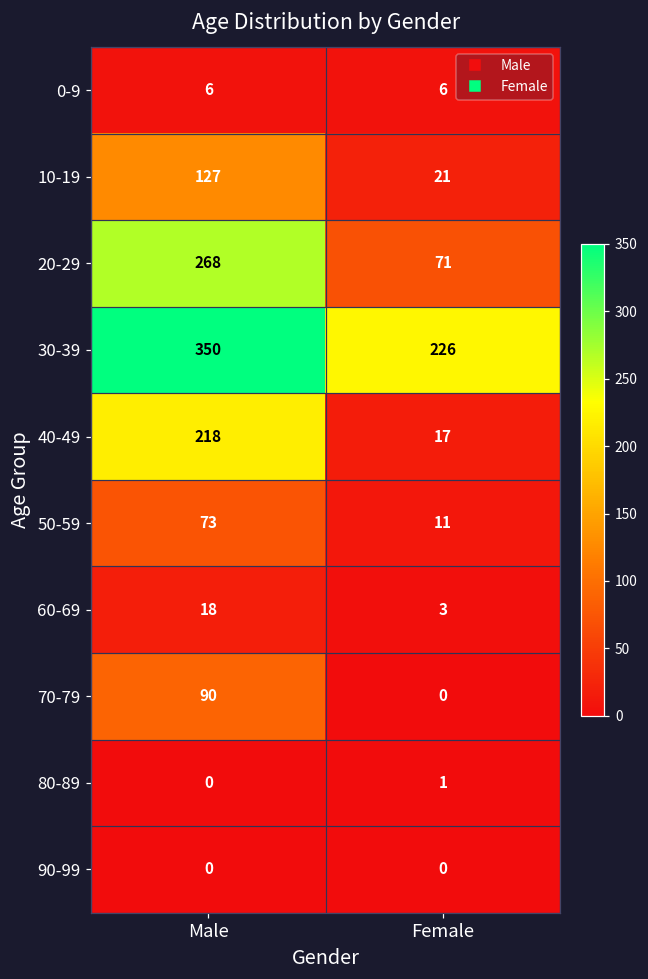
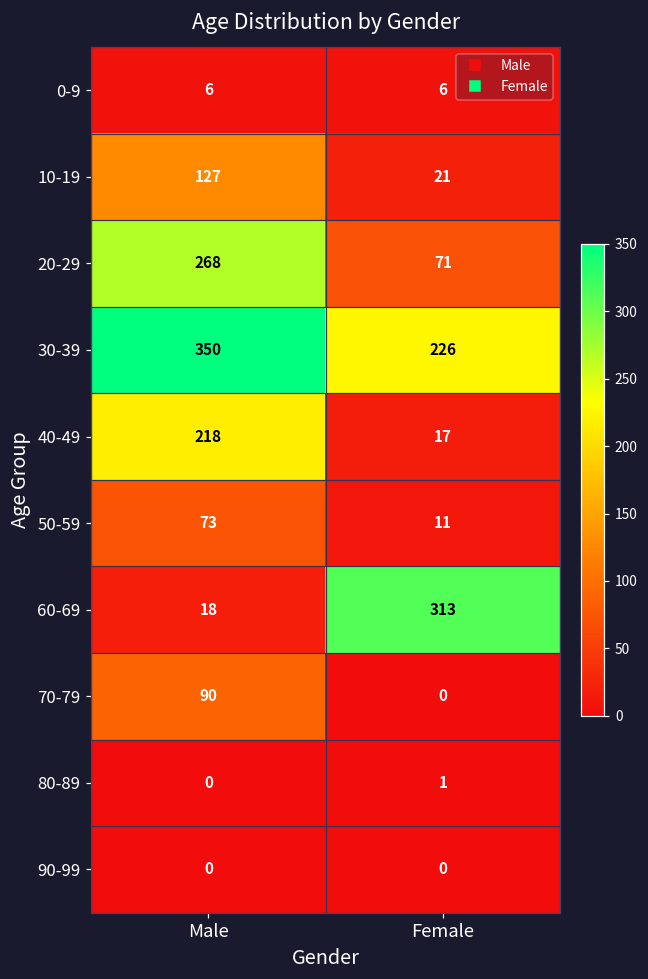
60-69, Female: 3 -> 313
